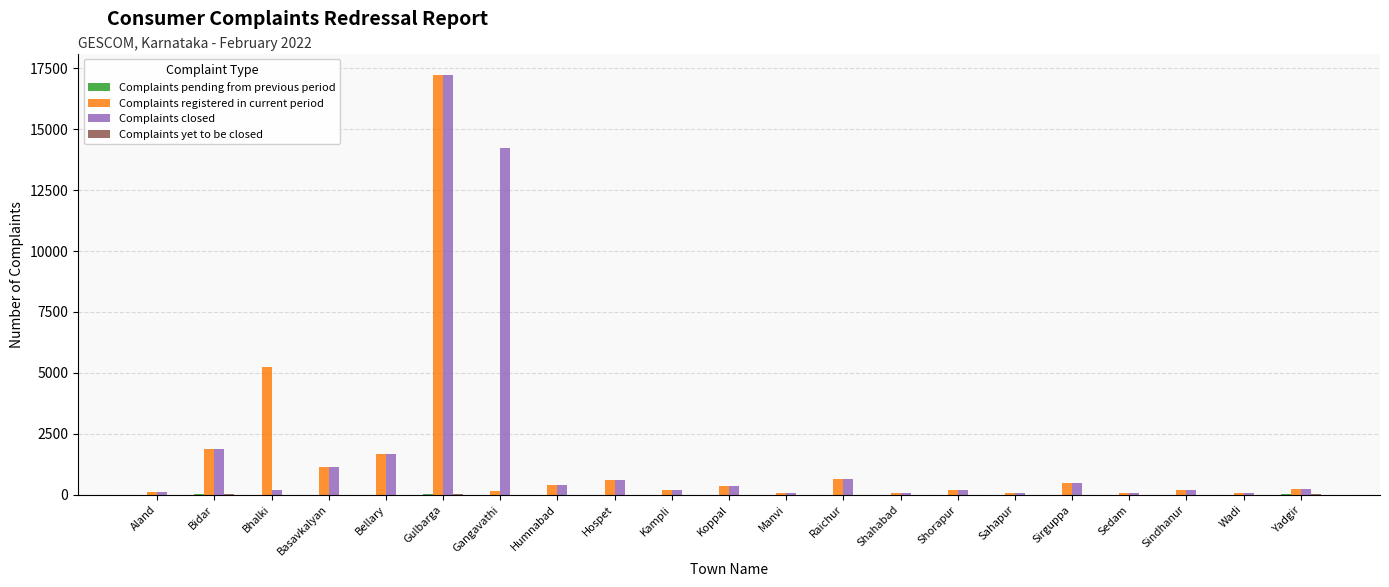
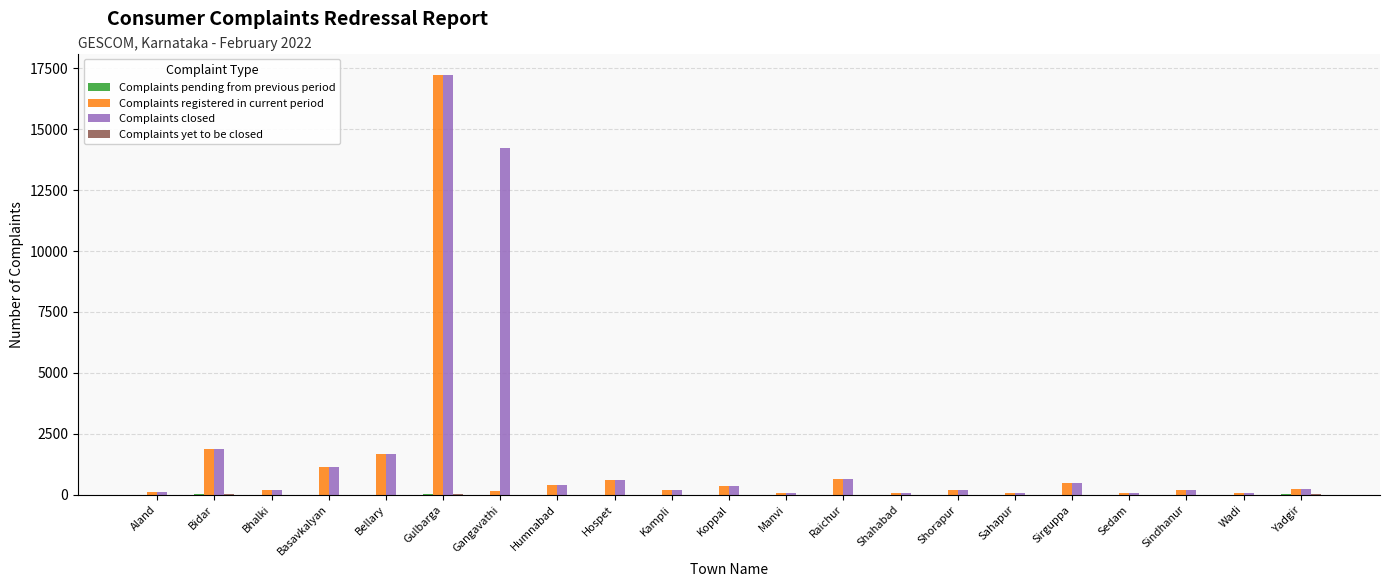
Complaints registered in current period, Bhalki: 5300 -> 200
